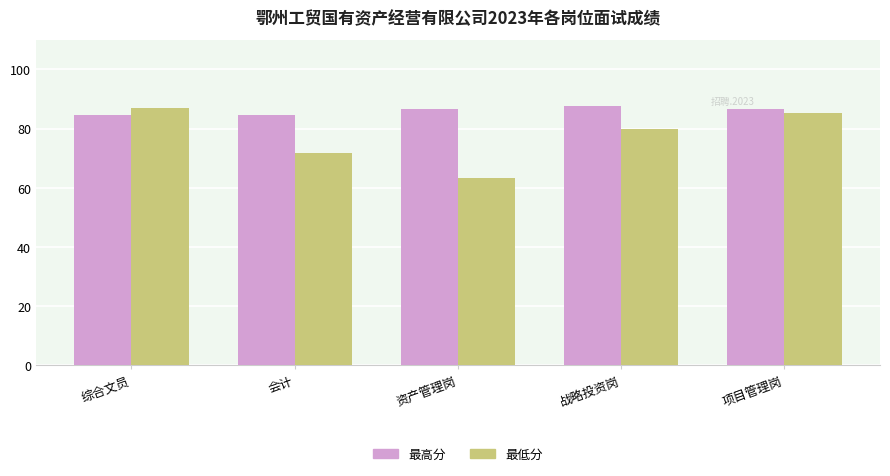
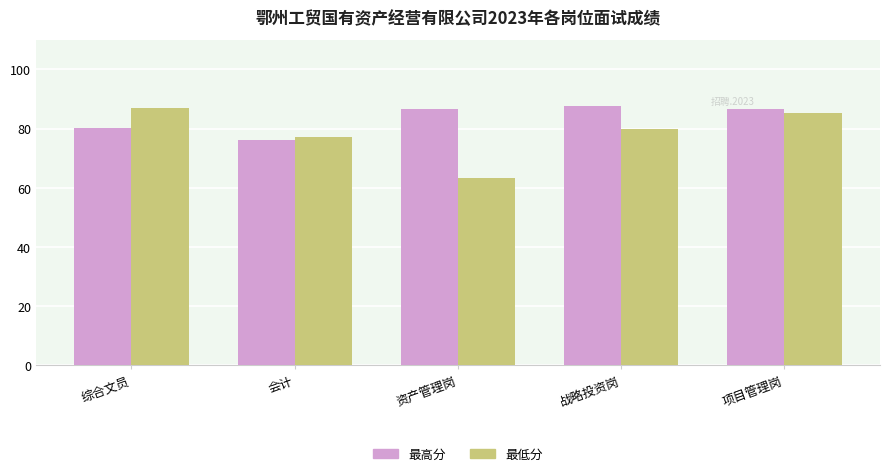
最高分, 综合文员: 85 -> 80
最高分, 会计: 85 -> 76
最低分, 会计: 72 -> 77
